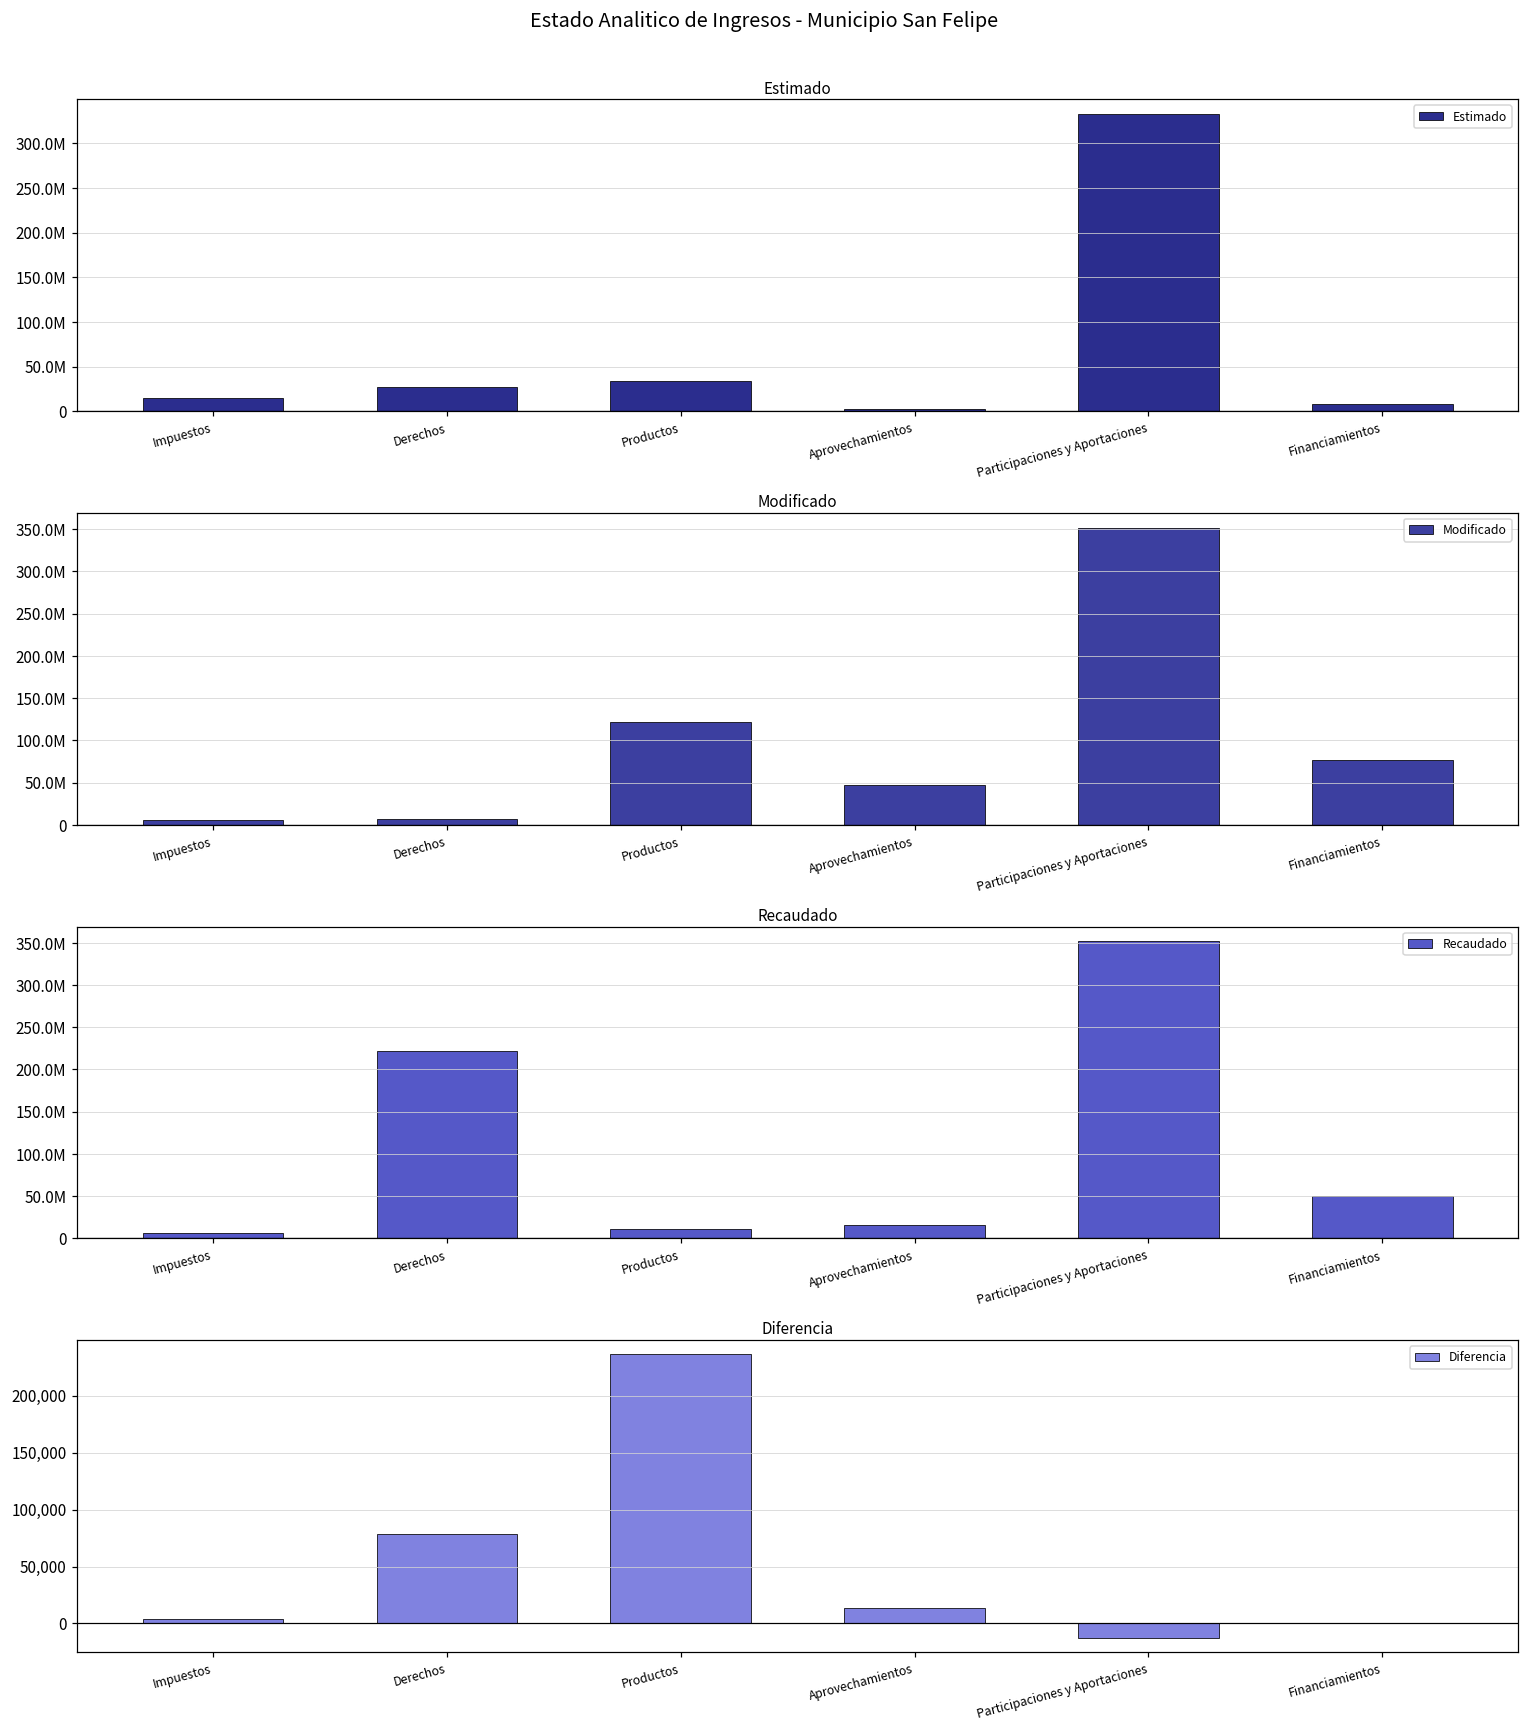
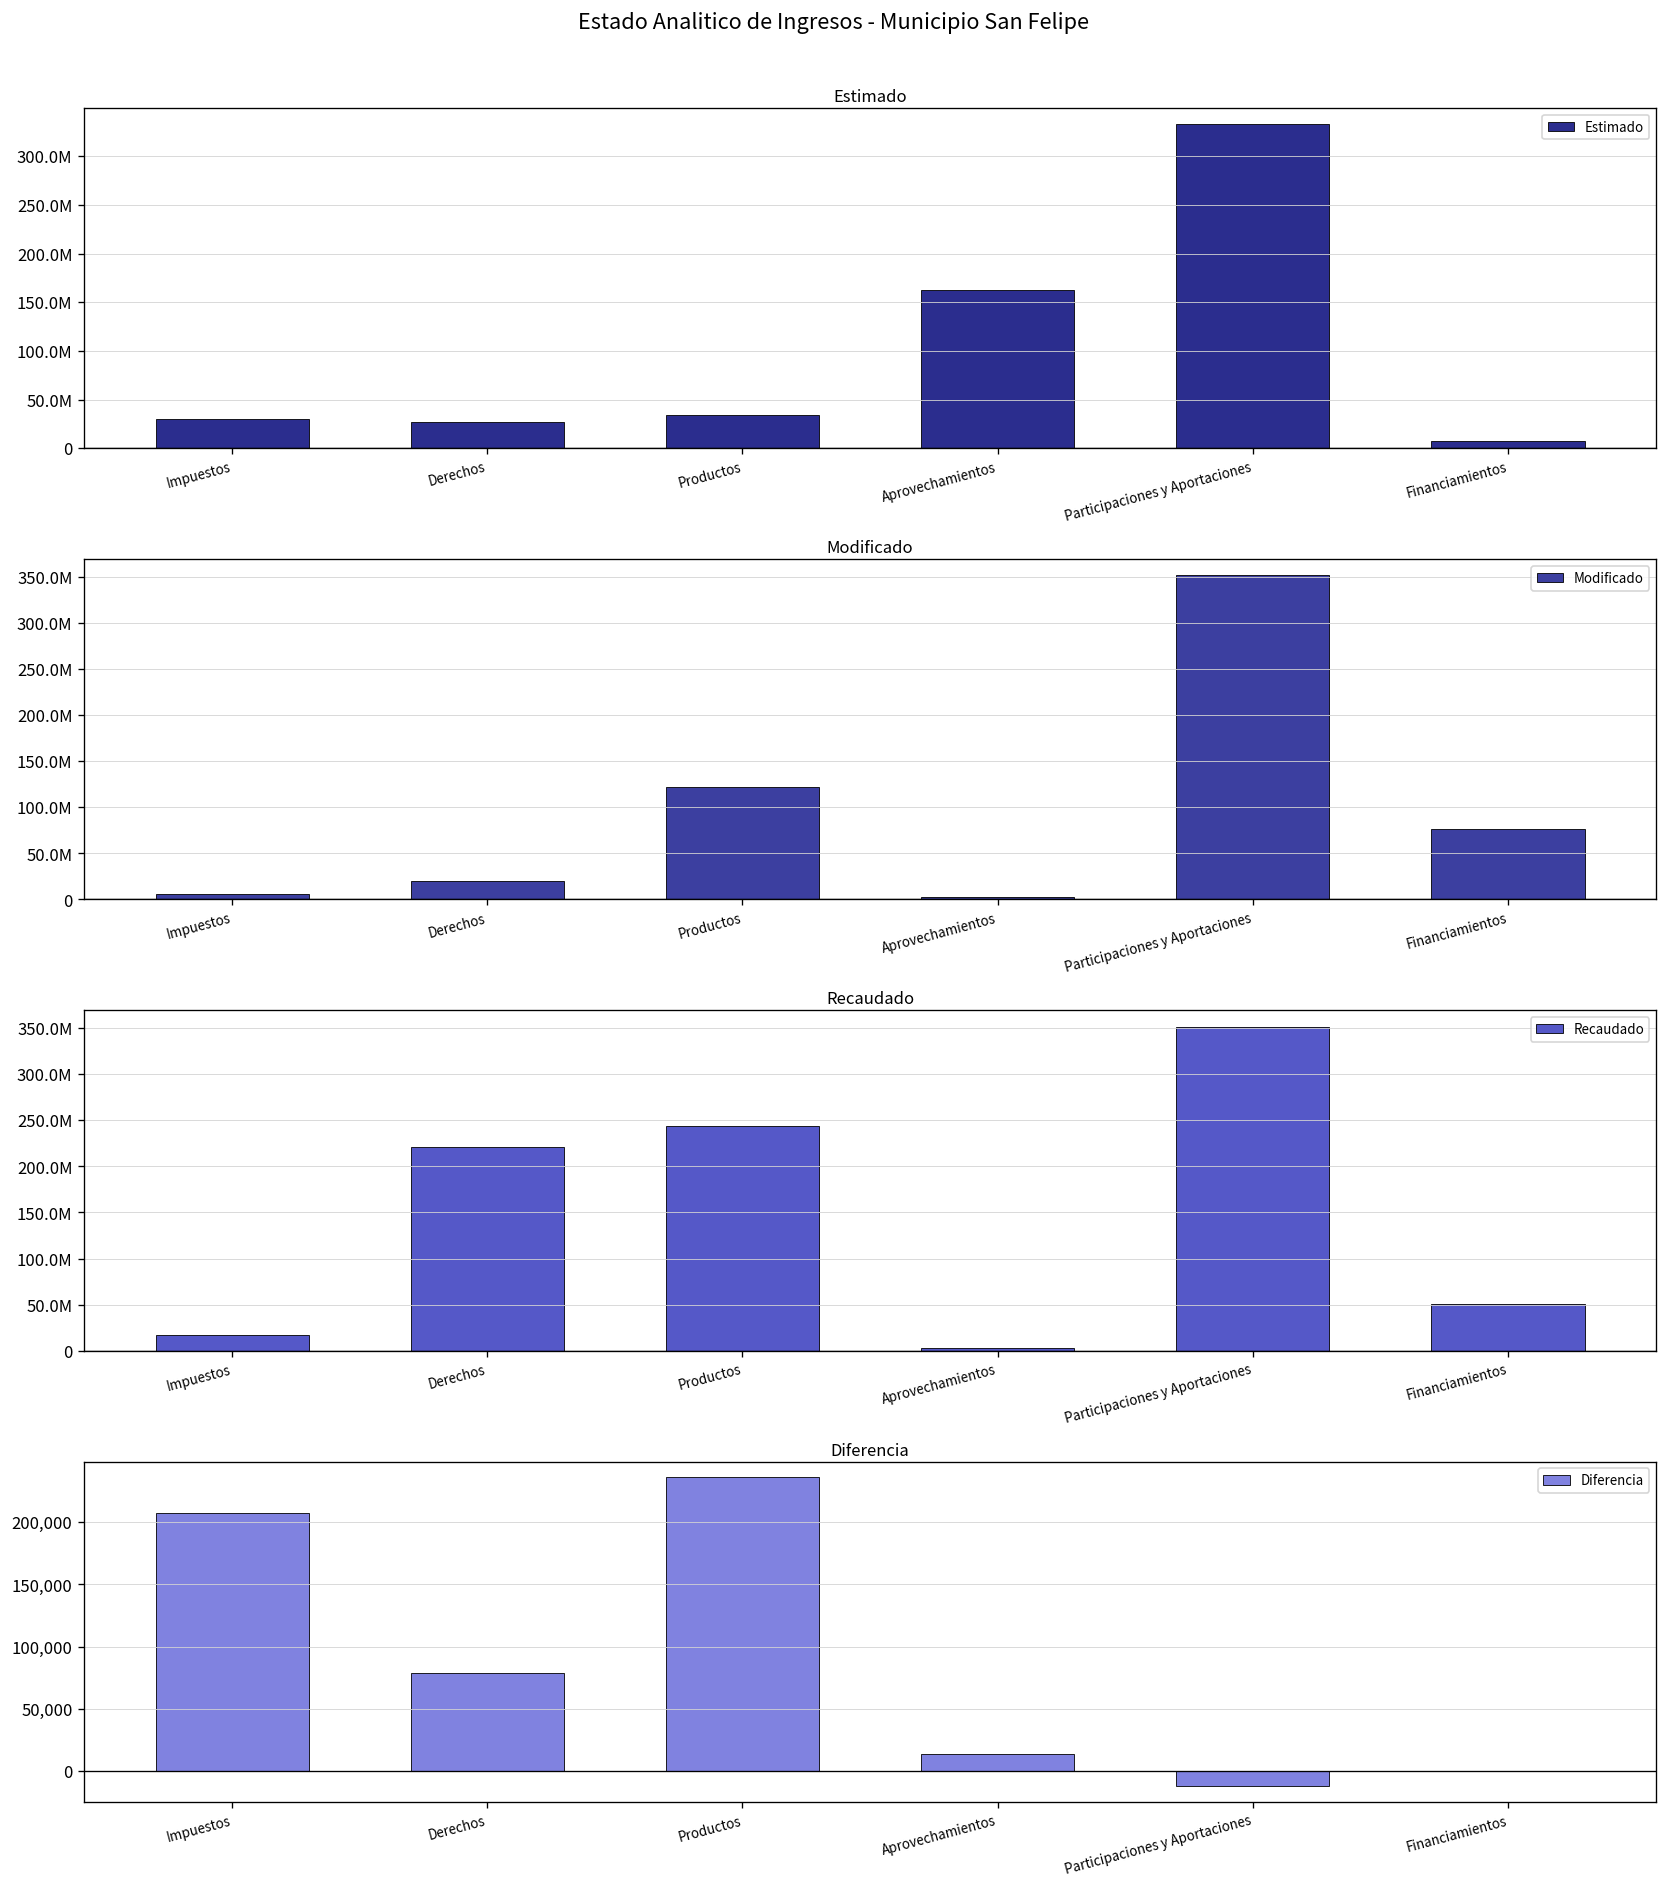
Estimado, Impuestos: 20000000 -> 30000000
Estimado, Aprovechamientos: 0 -> 160000000
Modificado, Derechos: 10000000 -> 20000000
Modificado, Aprovechamientos: 50000000 -> 0
Recaudado, Impuestos: 10000000 -> 20000000
Recaudado, Productos: 10000000 -> 240000000
Recaudado, Aprovechamientos: 20000000 -> 0
Diferencia, Impuestos: 4,000 -> 207,000
